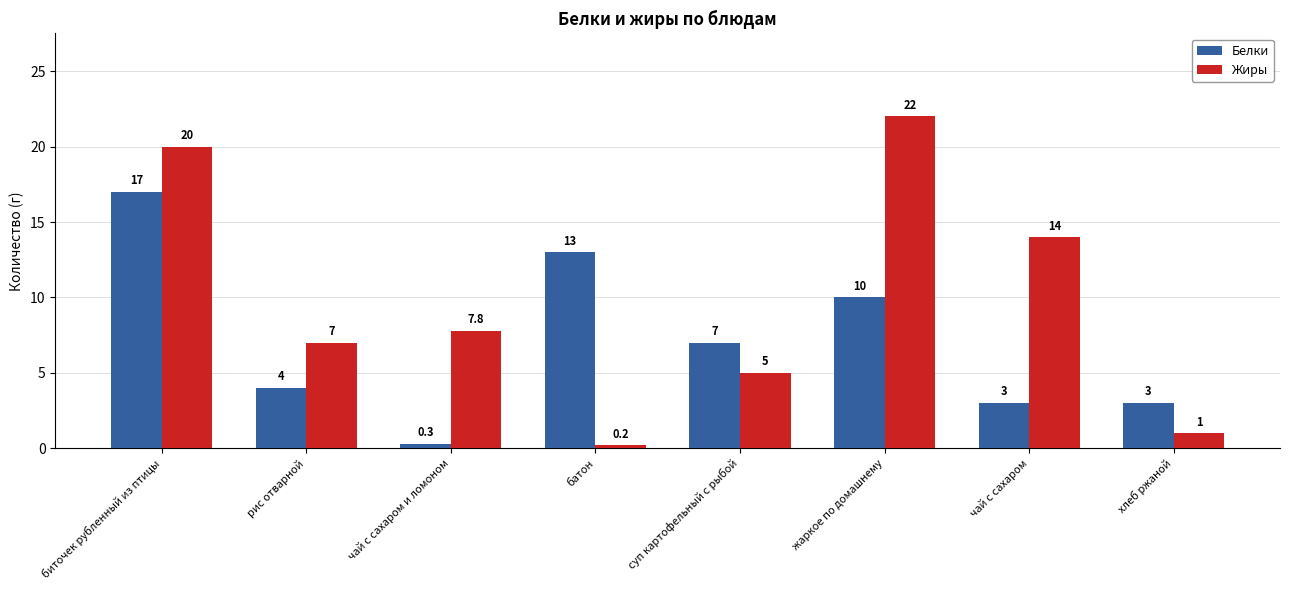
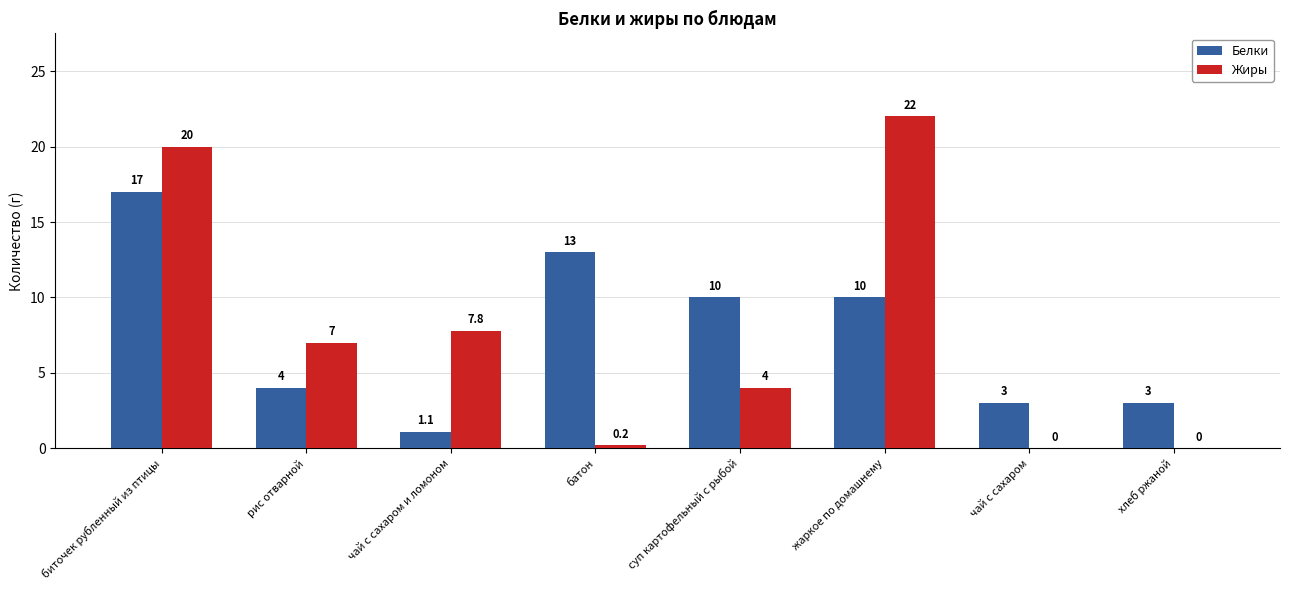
Белки, чай с сахаром и ломоном: 0.3 -> 1.1
Белки, суп картофельный с рыбой: 7 -> 10
Жиры, суп картофельный с рыбой: 5 -> 4
Жиры, чай с сахаром: 14 -> 0
Жиры, хлеб ржаной: 1 -> 0
